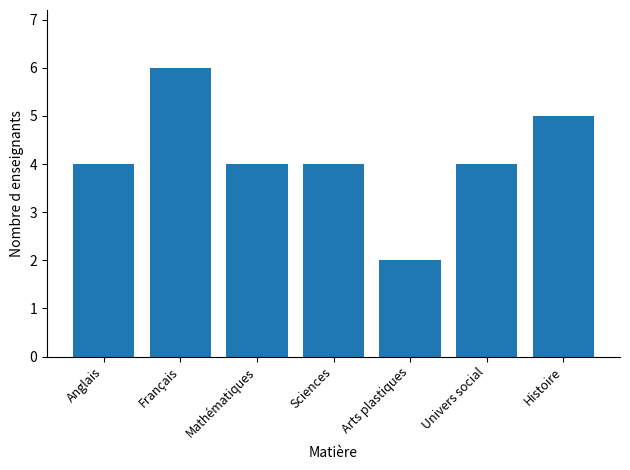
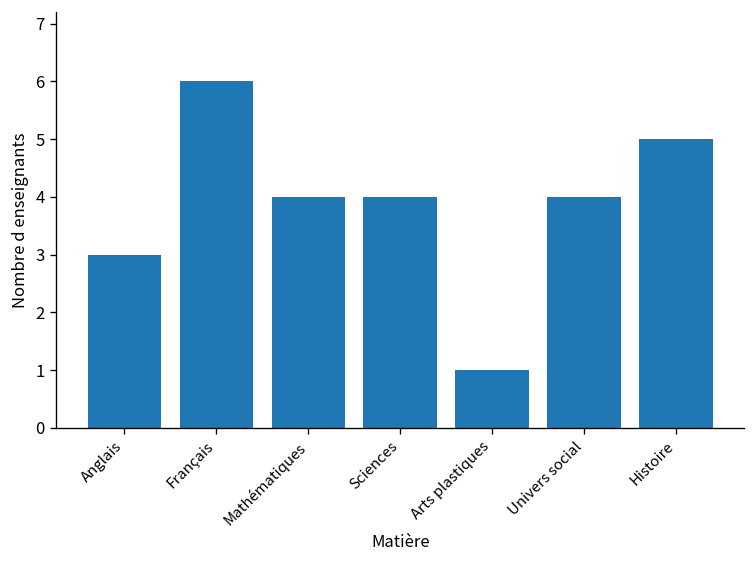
Anglais: 4 -> 3
Arts plastiques: 2 -> 1
